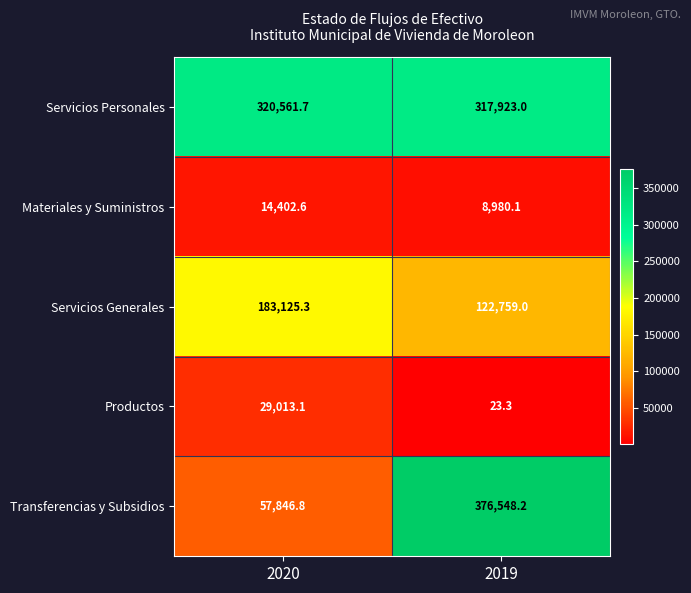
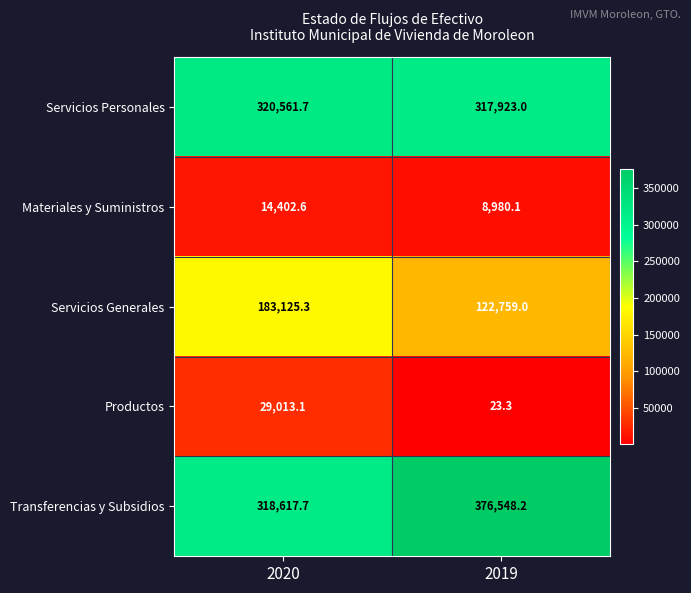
Transferencias y Subsidios, 2020: 57,846.8 -> 318,617.7
